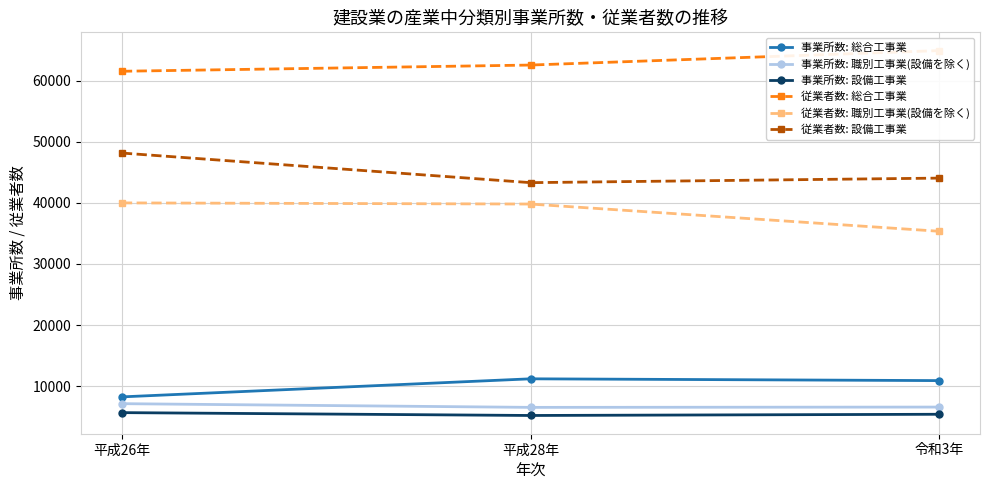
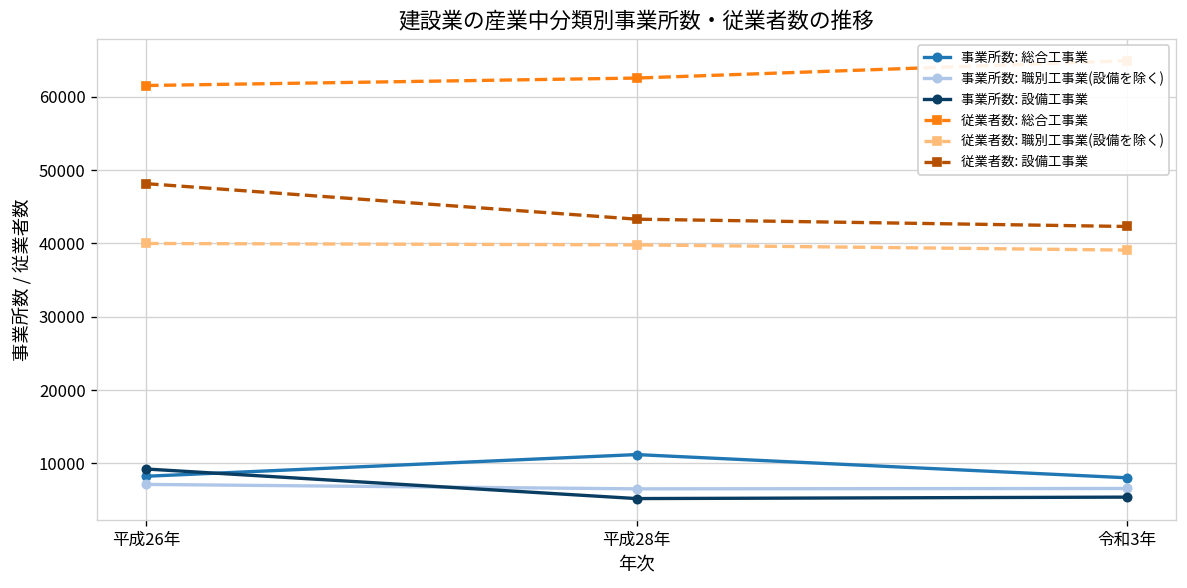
事業所数: 設備工事業, 平成26年: 6000 -> 9000
事業所数: 総合工事業, 令和3年: 11000 -> 8000
従業者数: 職別工事業(設備を除く), 令和3年: 35000 -> 39000
従業者数: 設備工事業, 令和3年: 44000 -> 42000
